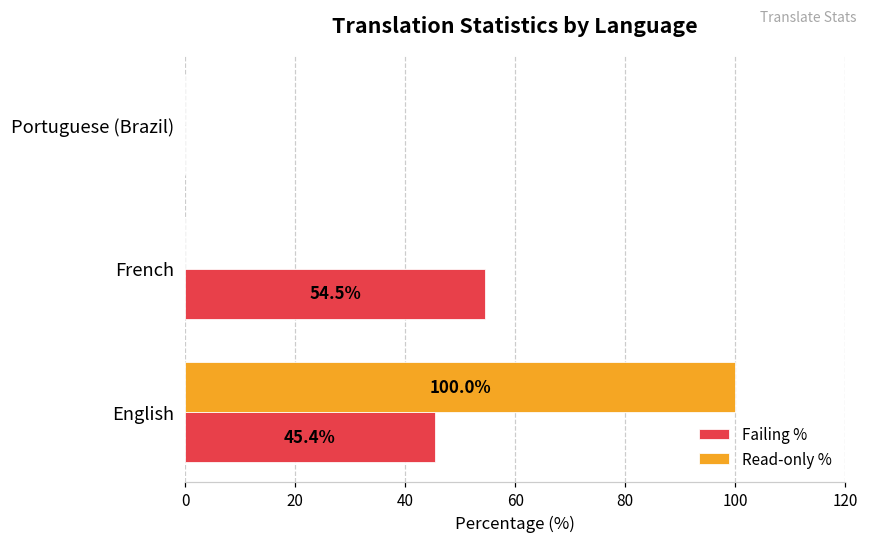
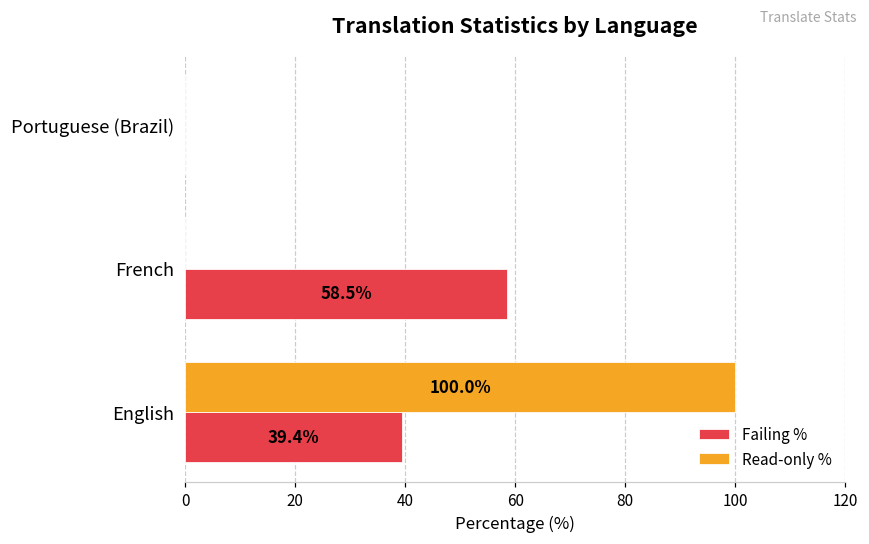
Failing %, French: 54.5% -> 58.5%
Failing %, English: 45.4% -> 39.4%
